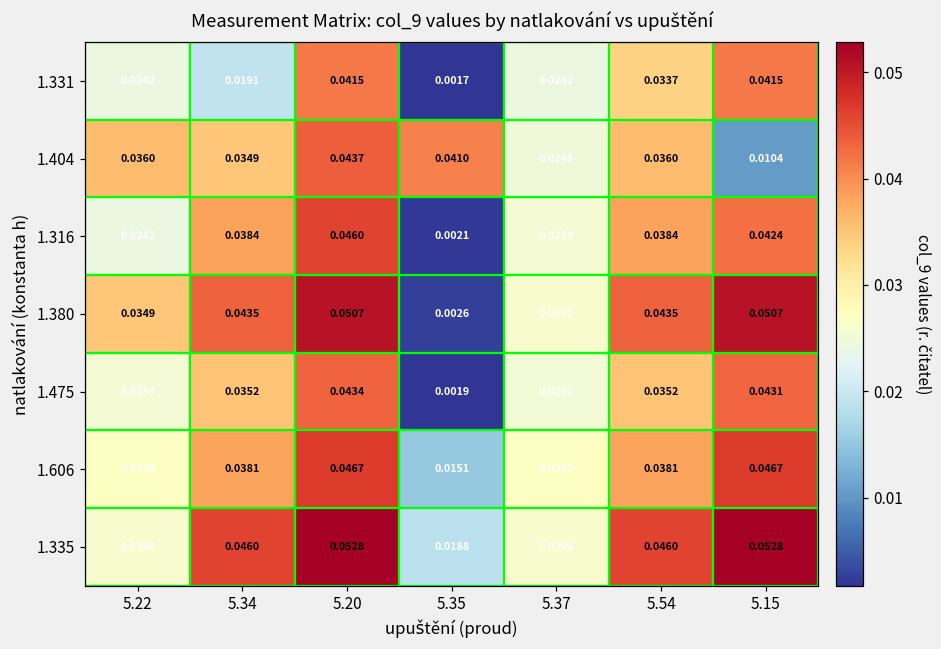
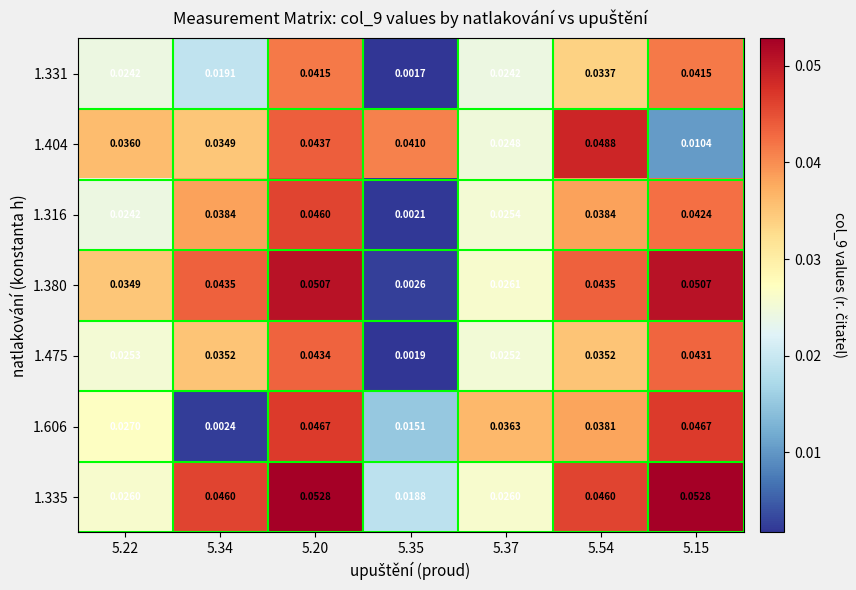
1.404, 5.54: 0.0360 -> 0.0488
1.606, 5.34: 0.0381 -> 0.0024
1.606, 5.37: 0.0270 -> 0.0363
